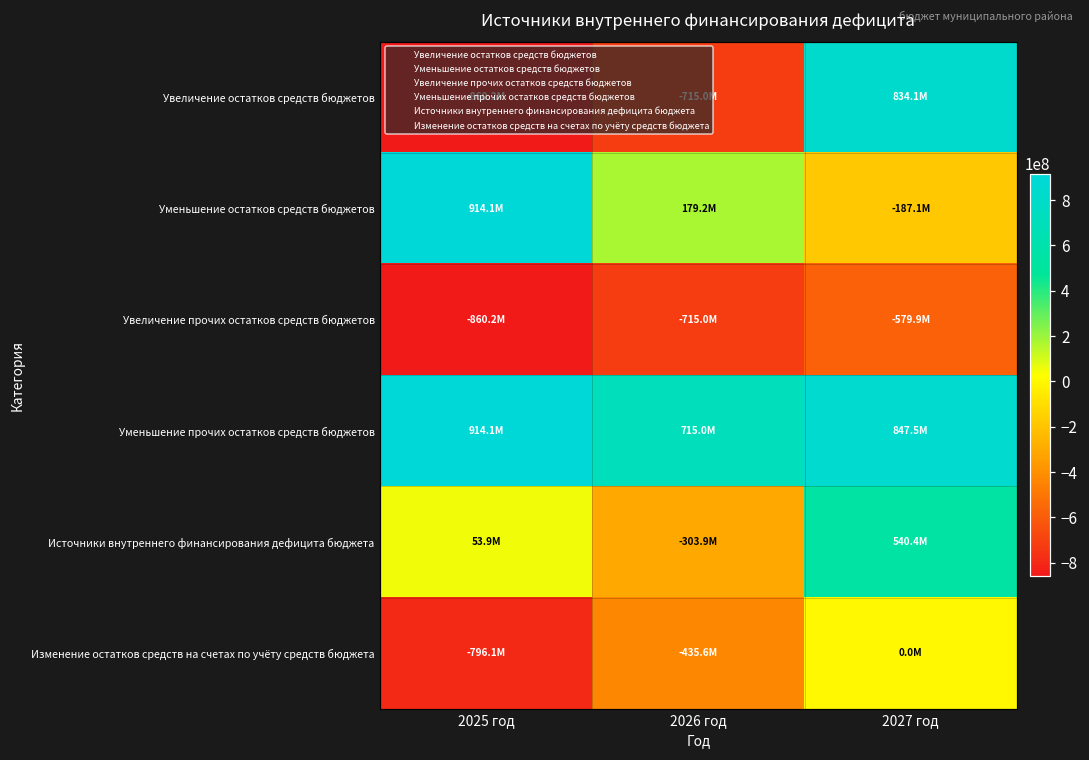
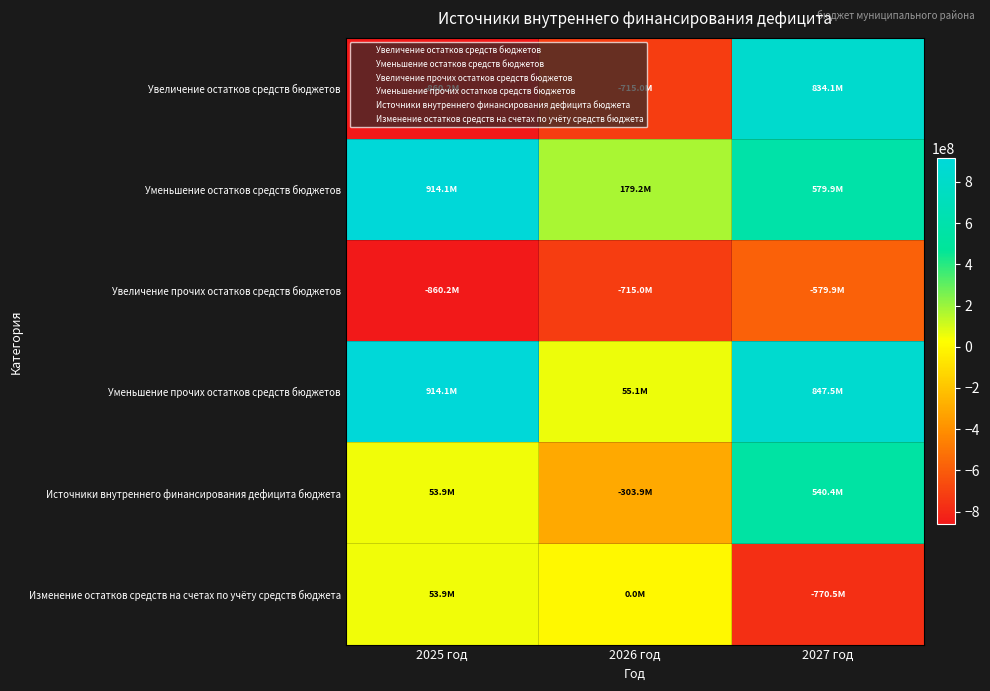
Уменьшение остатков средств бюджетов, 2027 год: -187.1M -> 579.9M
Уменьшение прочих остатков средств бюджетов, 2026 год: 715.0M -> 55.1M
Изменение остатков средств на счетах по учёту средств бюджета, 2025 год: -796.1M -> 53.9M
Изменение остатков средств на счетах по учёту средств бюджета, 2026 год: -435.6M -> 0.0M
Изменение остатков средств на счетах по учёту средств бюджета, 2027 год: 0.0M -> -770.5M
